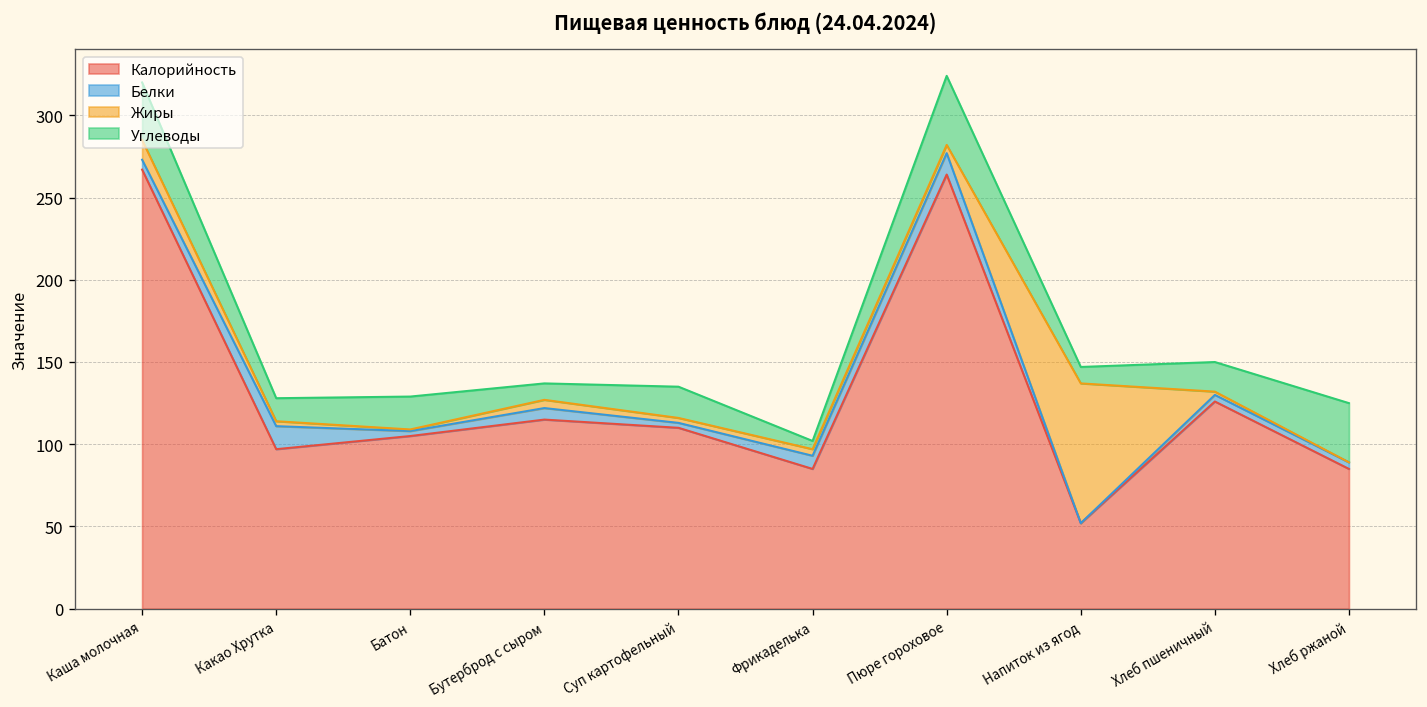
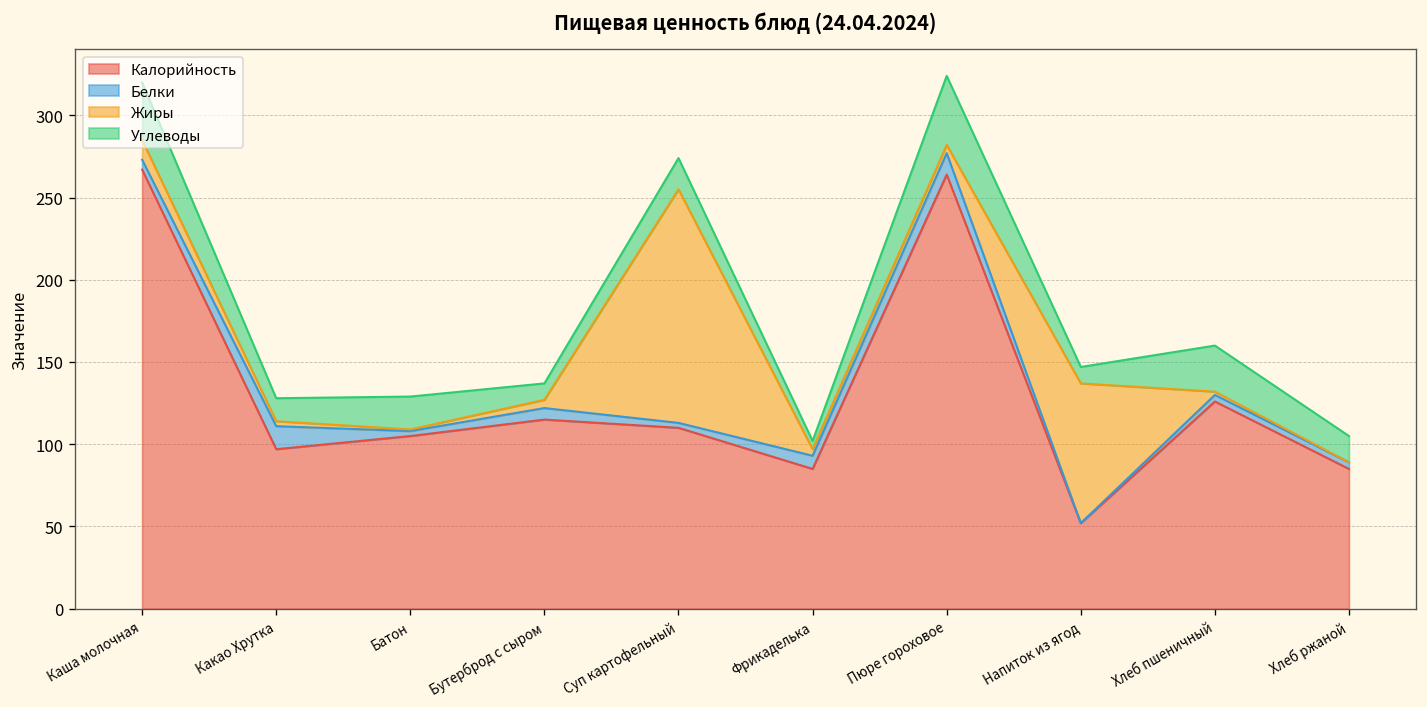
Жиры, Суп картофельный: 3 -> 142
Углеводы, Хлеб пшеничный: 18 -> 28
Углеводы, Хлеб ржаной: 36 -> 16
